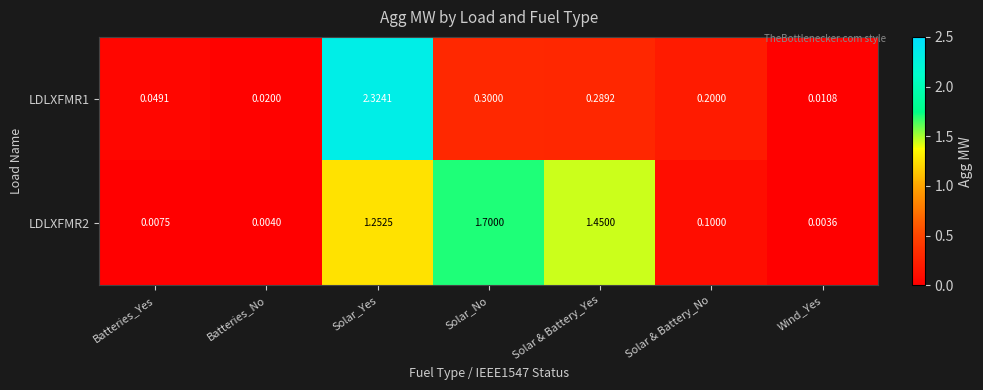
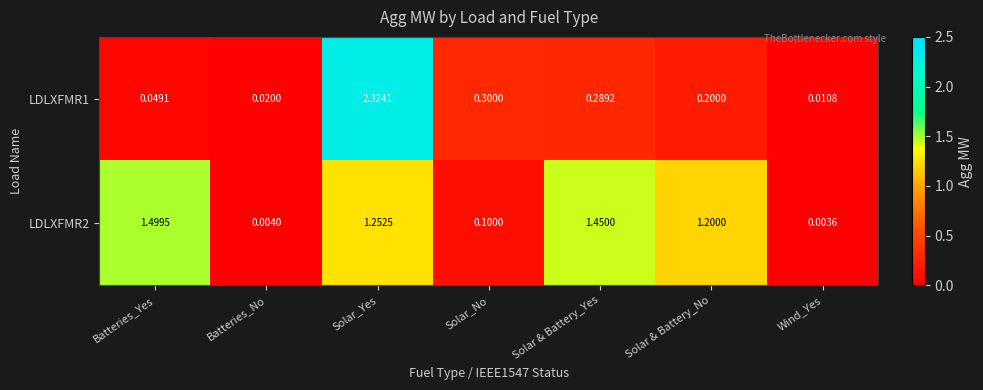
LDLXFMR2, Batteries_Yes: 0.0075 -> 1.4995
LDLXFMR2, Solar_No: 1.7000 -> 0.1000
LDLXFMR2, Solar & Battery_No: 0.1000 -> 1.2000
